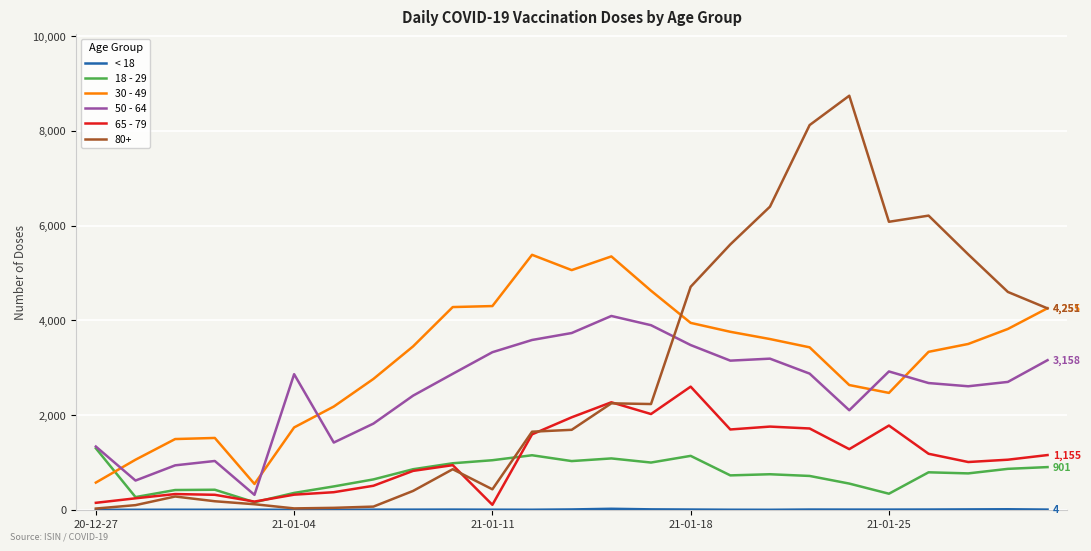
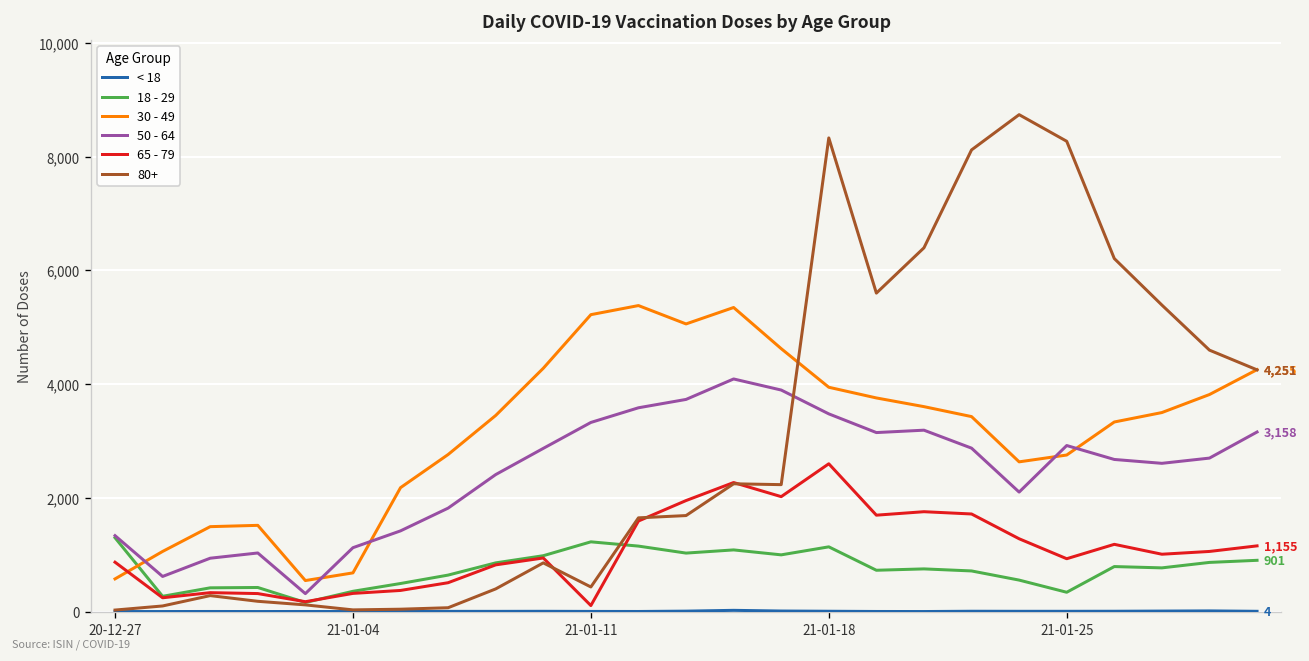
65 - 79, 20-12-27: 100 -> 900
30 - 49, 21-01-04: 1,700 -> 700
50 - 64, 21-01-04: 2,900 -> 1,100
18 - 29, 21-01-11: 1,000 -> 1,200
30 - 49, 21-01-11: 4,300 -> 5,200
80+, 21-01-18: 4,700 -> 8,300
30 - 49, 21-01-25: 2,500 -> 2,800
65 - 79, 21-01-25: 1,800 -> 900
80+, 21-01-25: 6,100 -> 8,300
